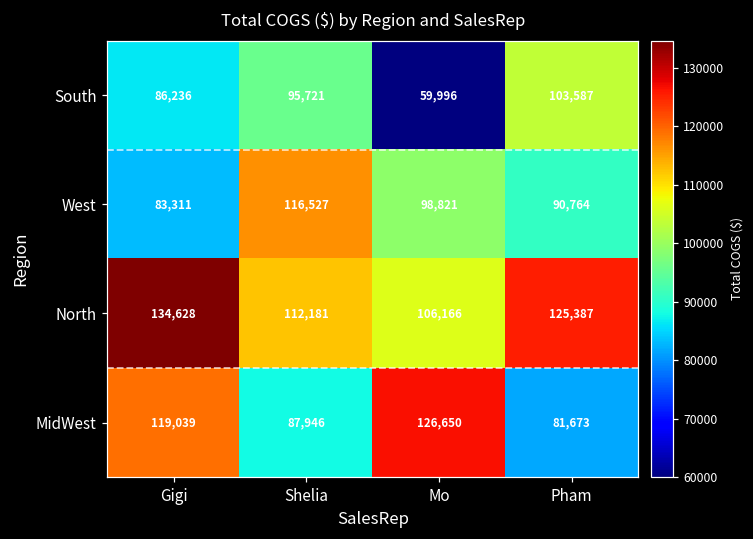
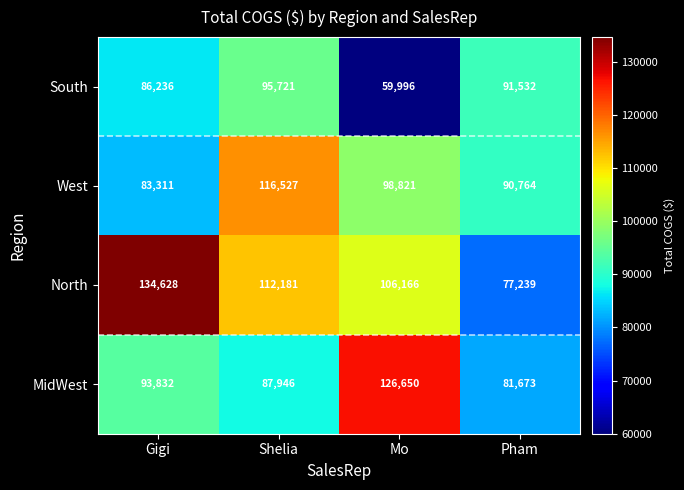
South, Pham: 103,587 -> 91,532
North, Pham: 125,387 -> 77,239
MidWest, Gigi: 119,039 -> 93,832
